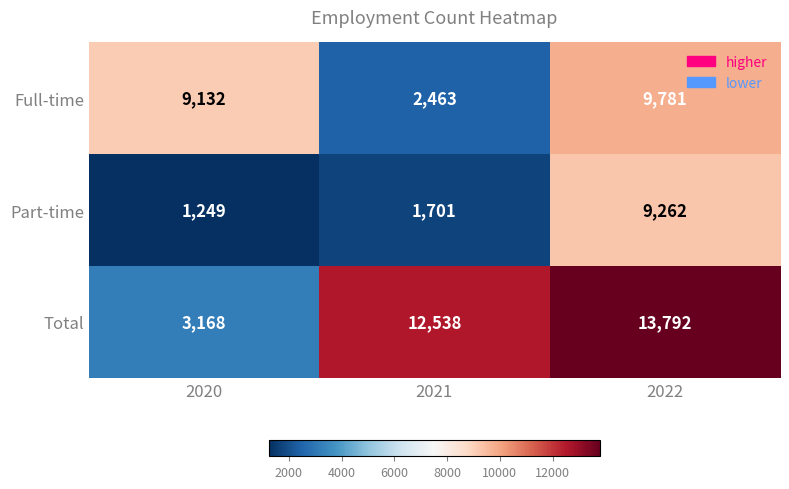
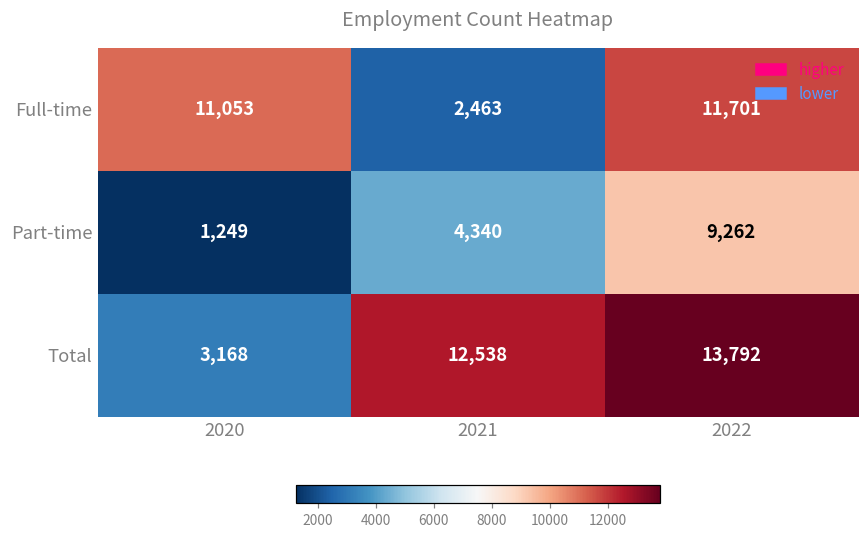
Full-time, 2020: 9,132 -> 11,053
Full-time, 2022: 9,781 -> 11,701
Part-time, 2021: 1,701 -> 4,340
